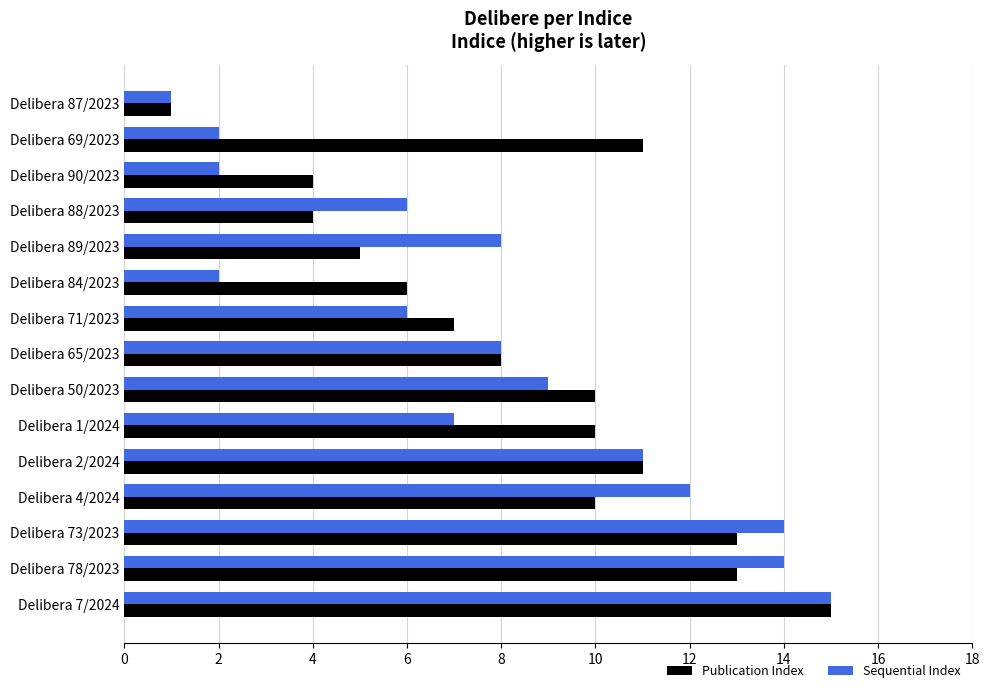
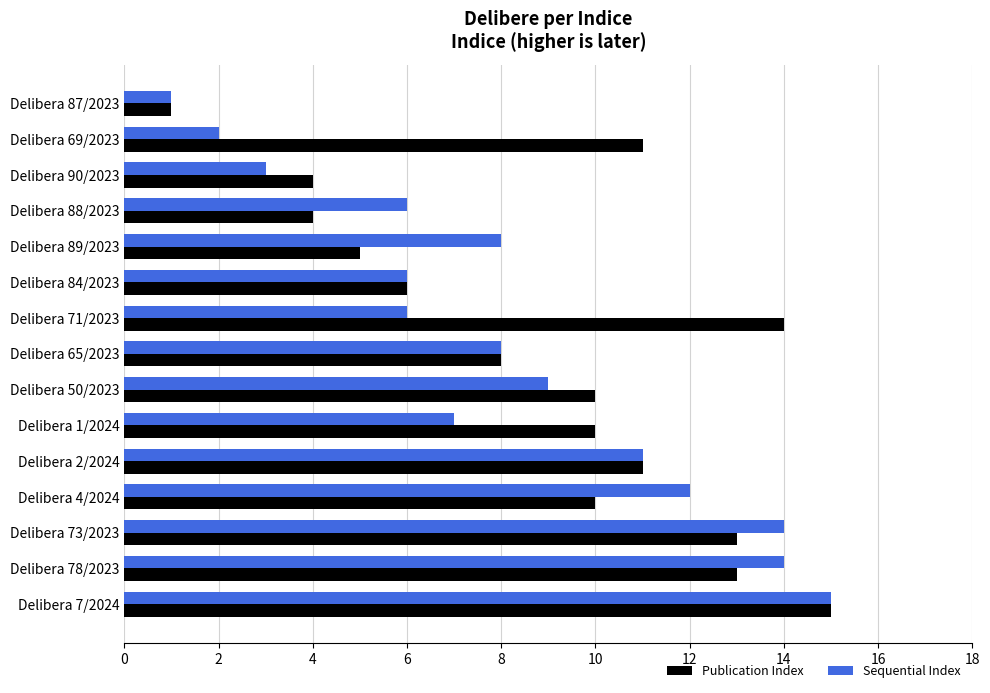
Sequential Index, Delibera 90/2023: 2 -> 3
Sequential Index, Delibera 84/2023: 2 -> 6
Publication Index, Delibera 71/2023: 7 -> 14
